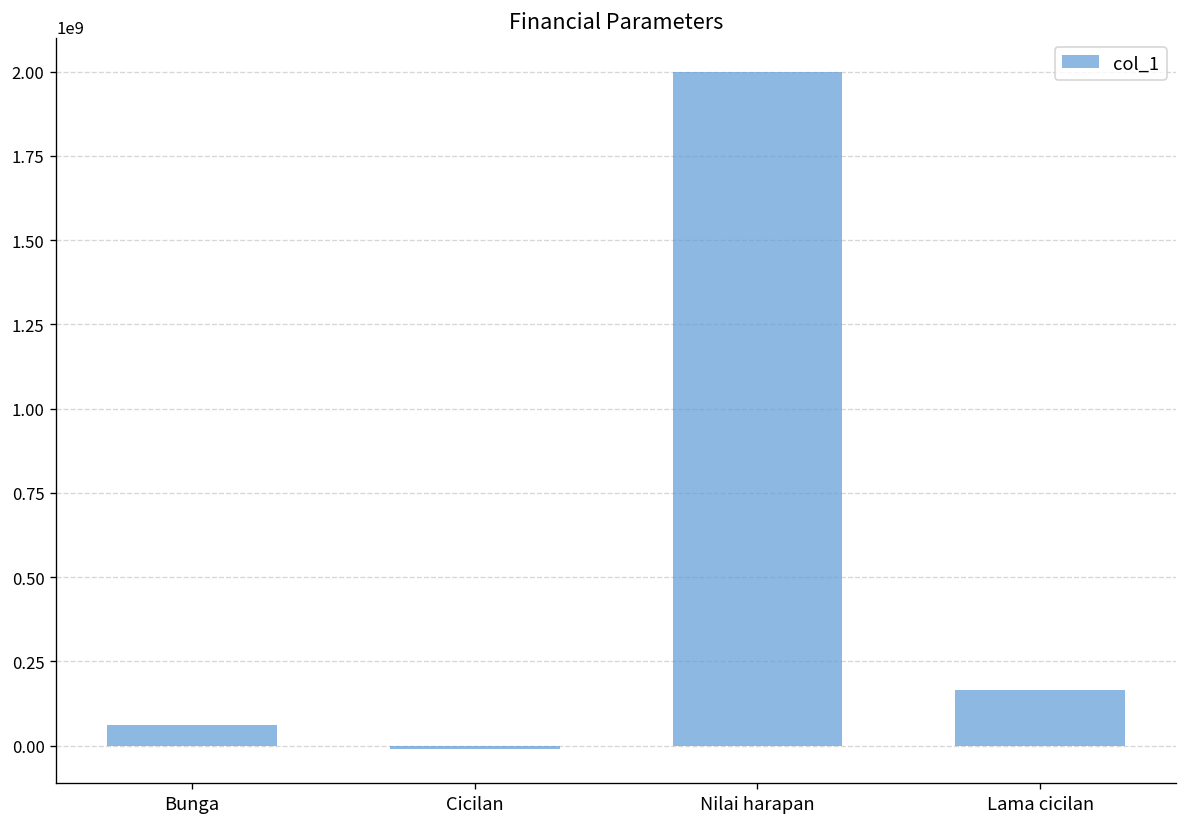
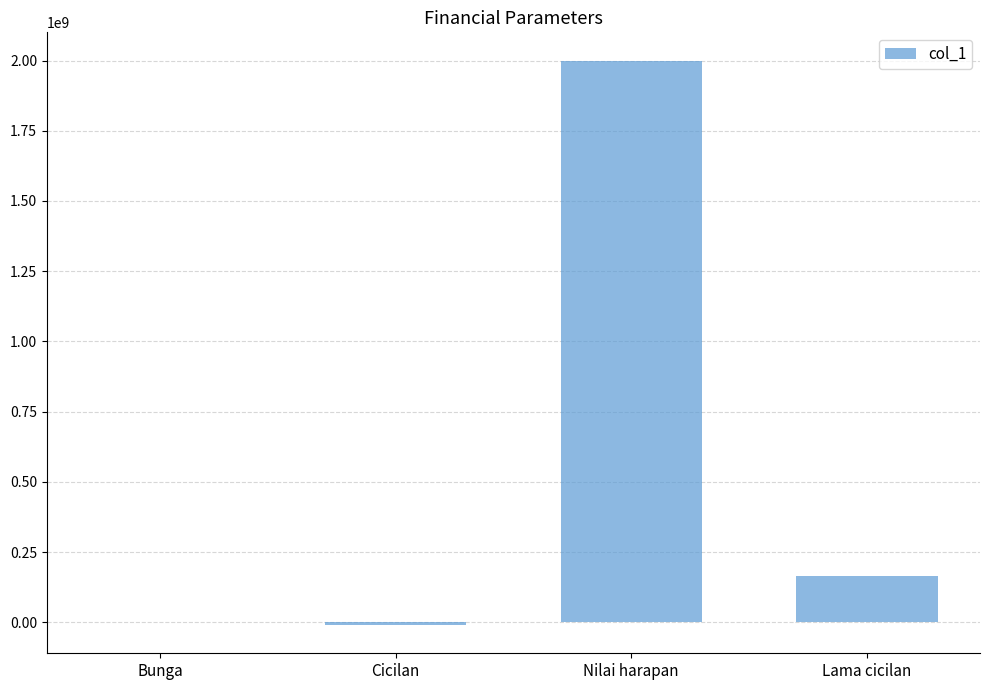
Bunga: 60000000 -> 0
